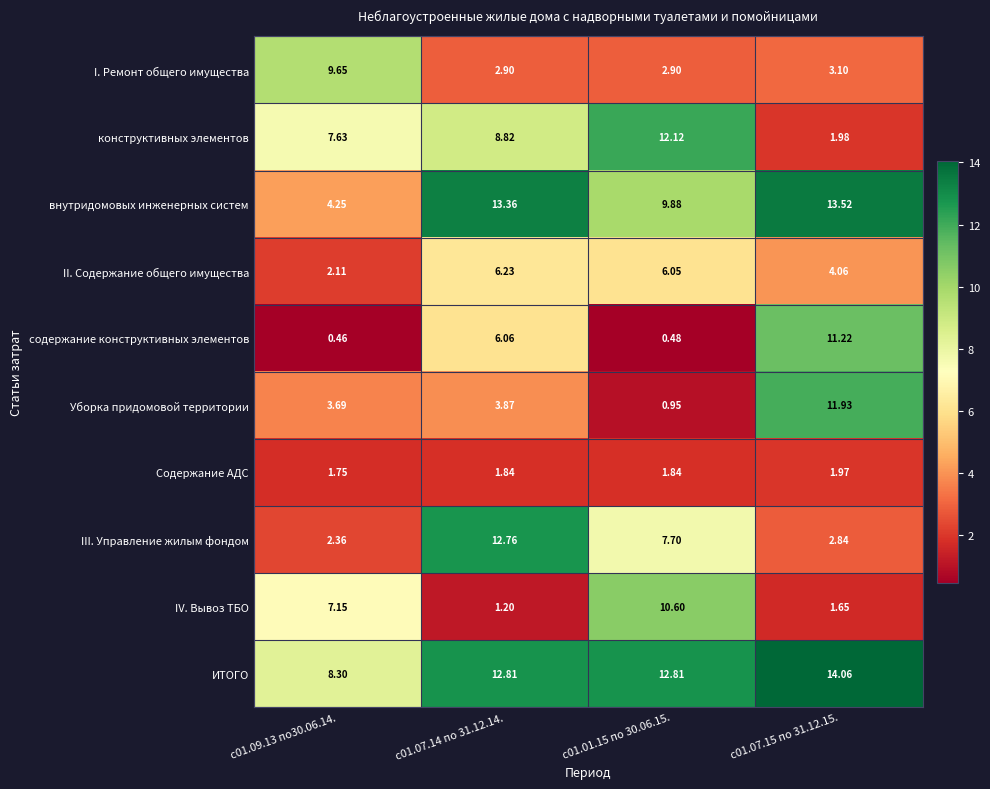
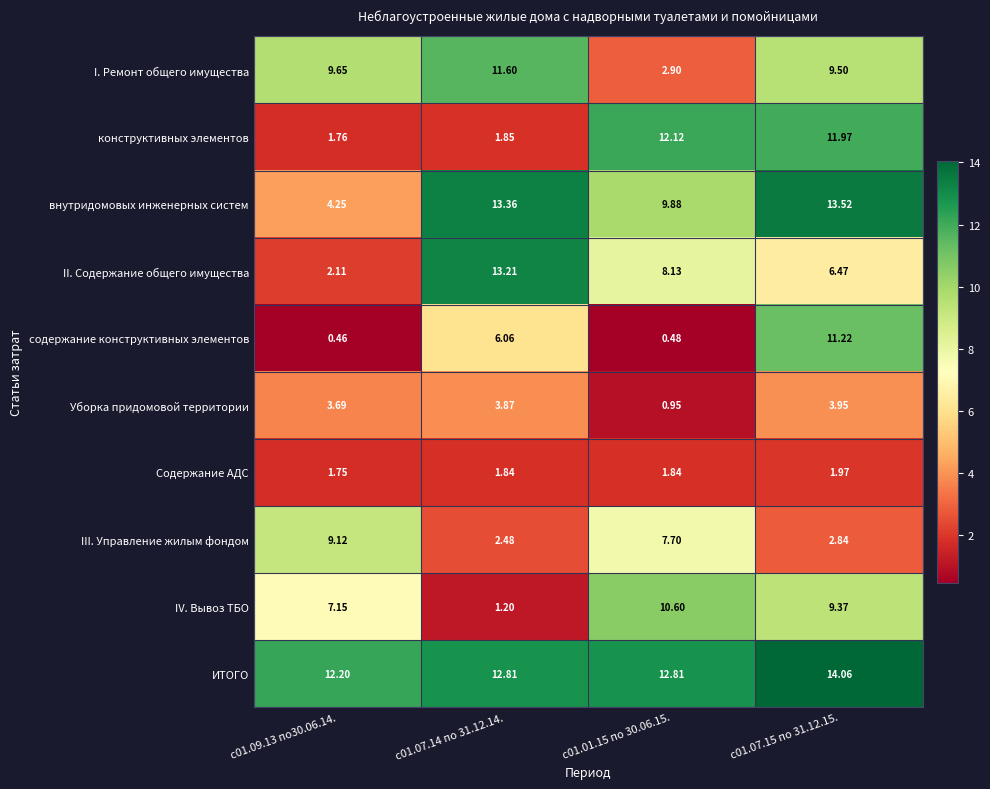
I. Ремонт общего имущества, с01.07.14 по 31.12.14.: 2.90 -> 11.60
I. Ремонт общего имущества, с01.07.15 по 31.12.15.: 3.10 -> 9.50
конструктивных элементов, с01.09.13 по30.06.14.: 7.63 -> 1.76
конструктивных элементов, с01.07.14 по 31.12.14.: 8.82 -> 1.85
конструктивных элементов, с01.07.15 по 31.12.15.: 1.98 -> 11.97
II. Содержание общего имущества, с01.07.14 по 31.12.14.: 6.23 -> 13.21
II. Содержание общего имущества, с01.01.15 по 30.06.15.: 6.05 -> 8.13
II. Содержание общего имущества, с01.07.15 по 31.12.15.: 4.06 -> 6.47
Уборка придомовой территории, с01.07.15 по 31.12.15.: 11.93 -> 3.95
III. Управление жилым фондом, с01.09.13 по30.06.14.: 2.36 -> 9.12
III. Управление жилым фондом, с01.07.14 по 31.12.14.: 12.76 -> 2.48
IV. Вывоз ТБО, с01.07.15 по 31.12.15.: 1.65 -> 9.37
ИТОГО, с01.09.13 по30.06.14.: 8.30 -> 12.20
